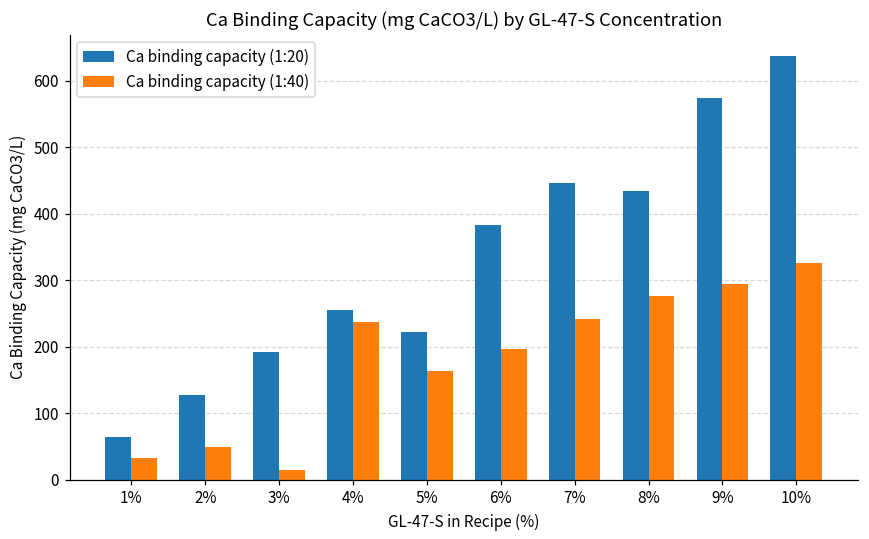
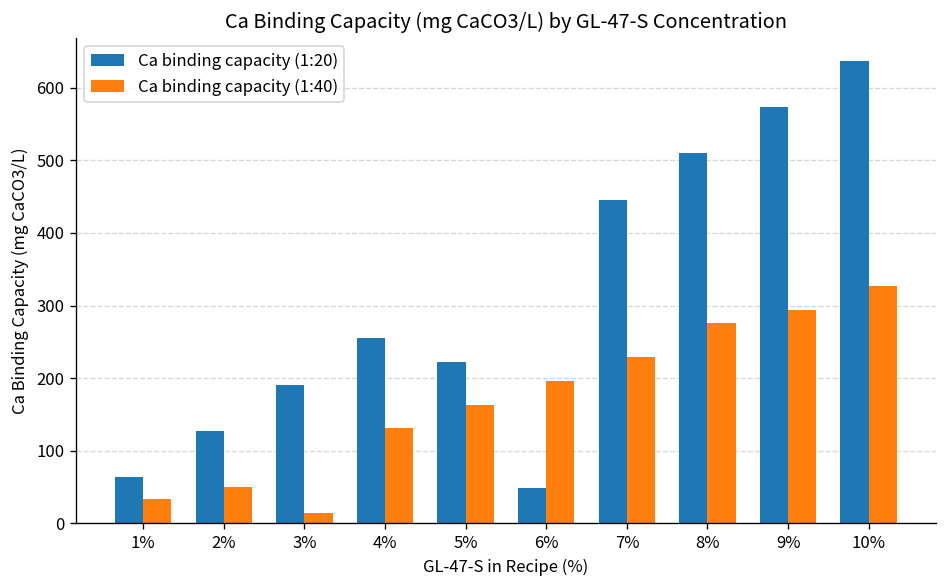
Ca binding capacity (1:40), 4%: 240 -> 130
Ca binding capacity (1:20), 6%: 380 -> 50
Ca binding capacity (1:40), 7%: 240 -> 230
Ca binding capacity (1:20), 8%: 430 -> 510
